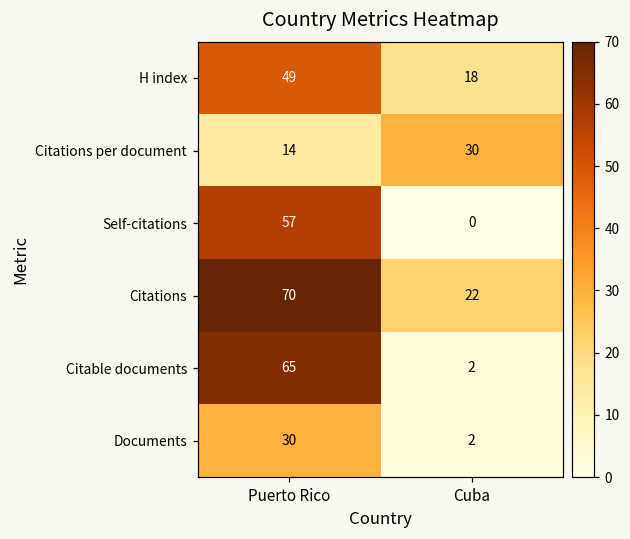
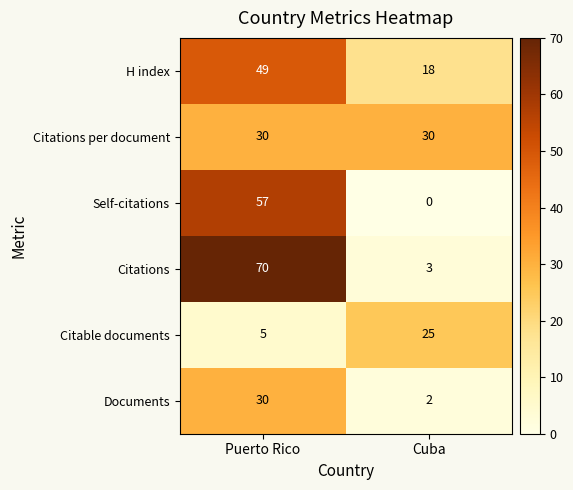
Citations per document, Puerto Rico: 14 -> 30
Citations, Cuba: 22 -> 3
Citable documents, Puerto Rico: 65 -> 5
Citable documents, Cuba: 2 -> 25
